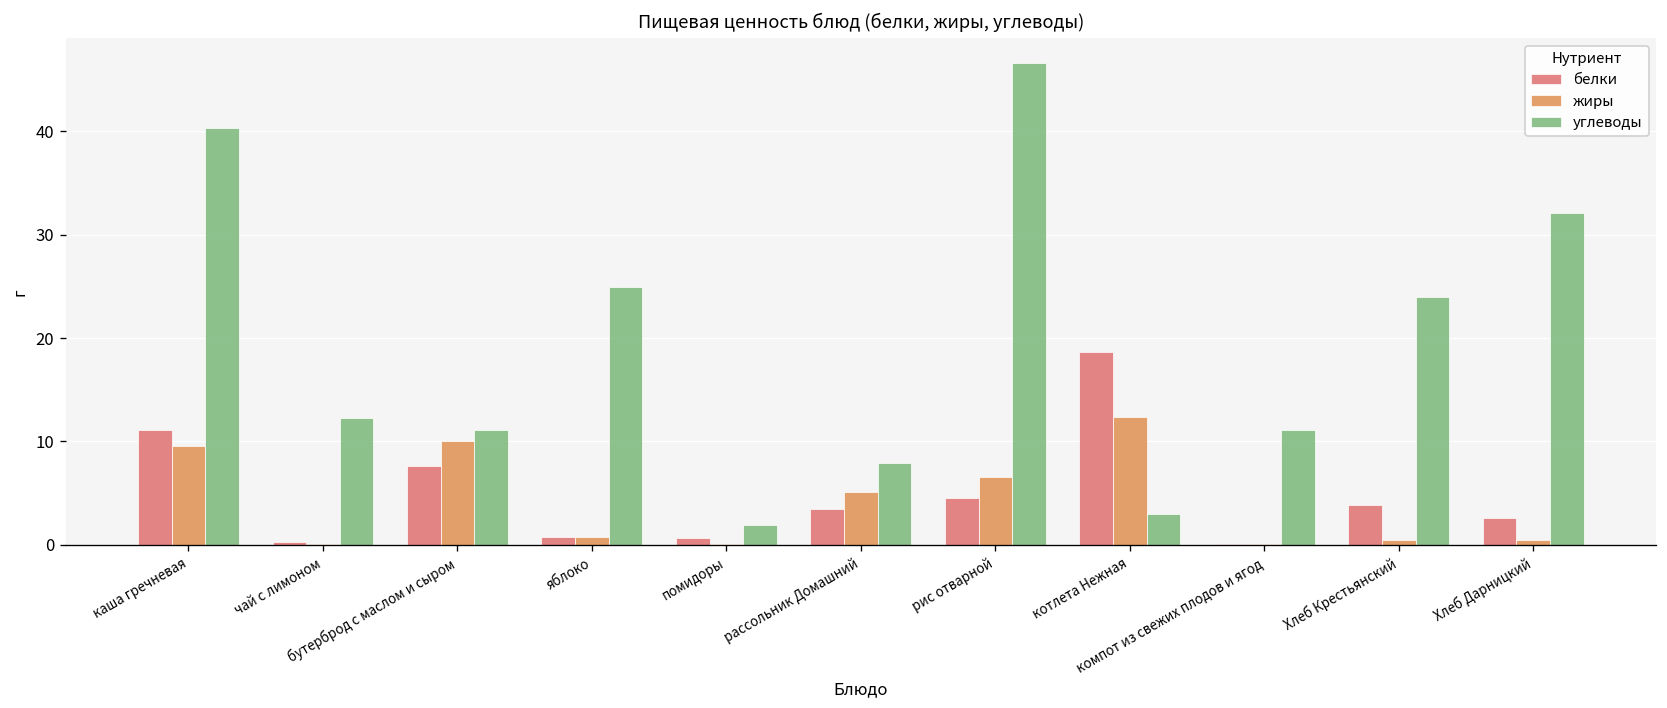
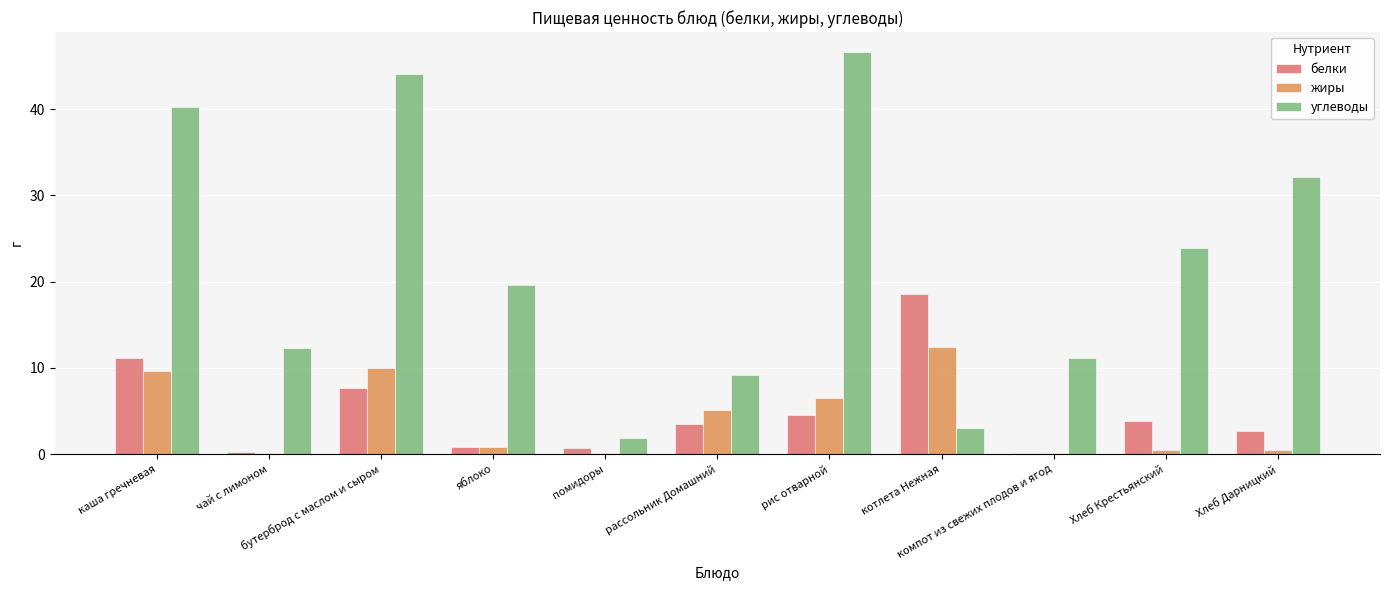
углеводы, бутерброд с маслом и сыром: 11 -> 44
углеводы, яблоко: 25 -> 20
углеводы, рассольник Домашний: 8 -> 9
